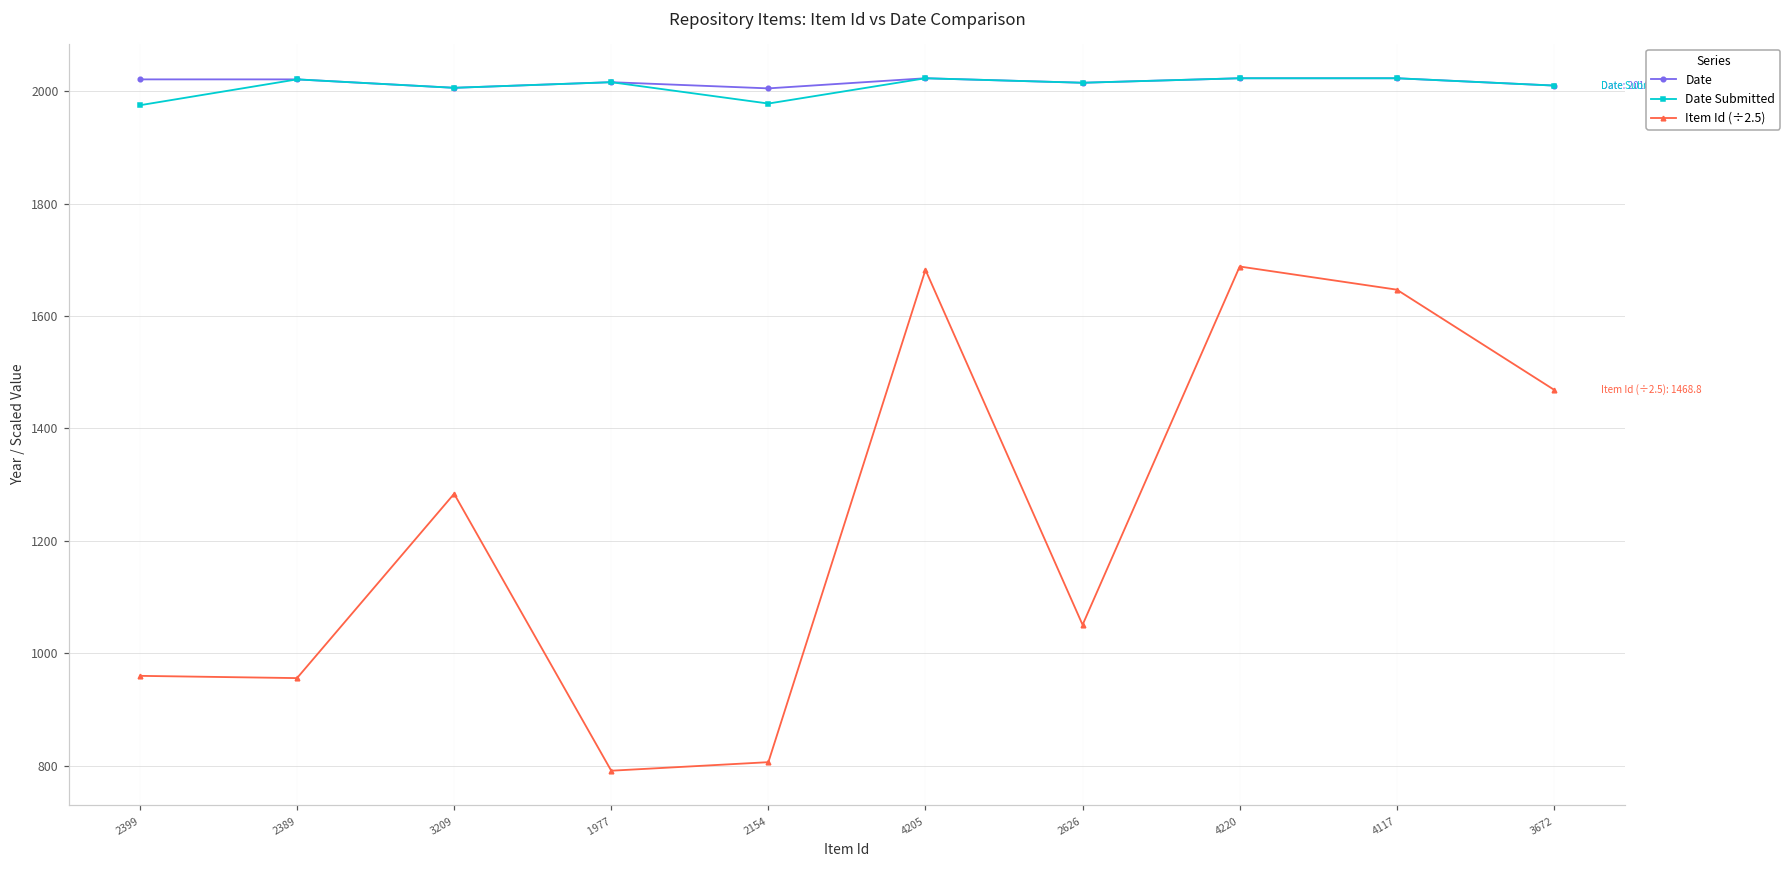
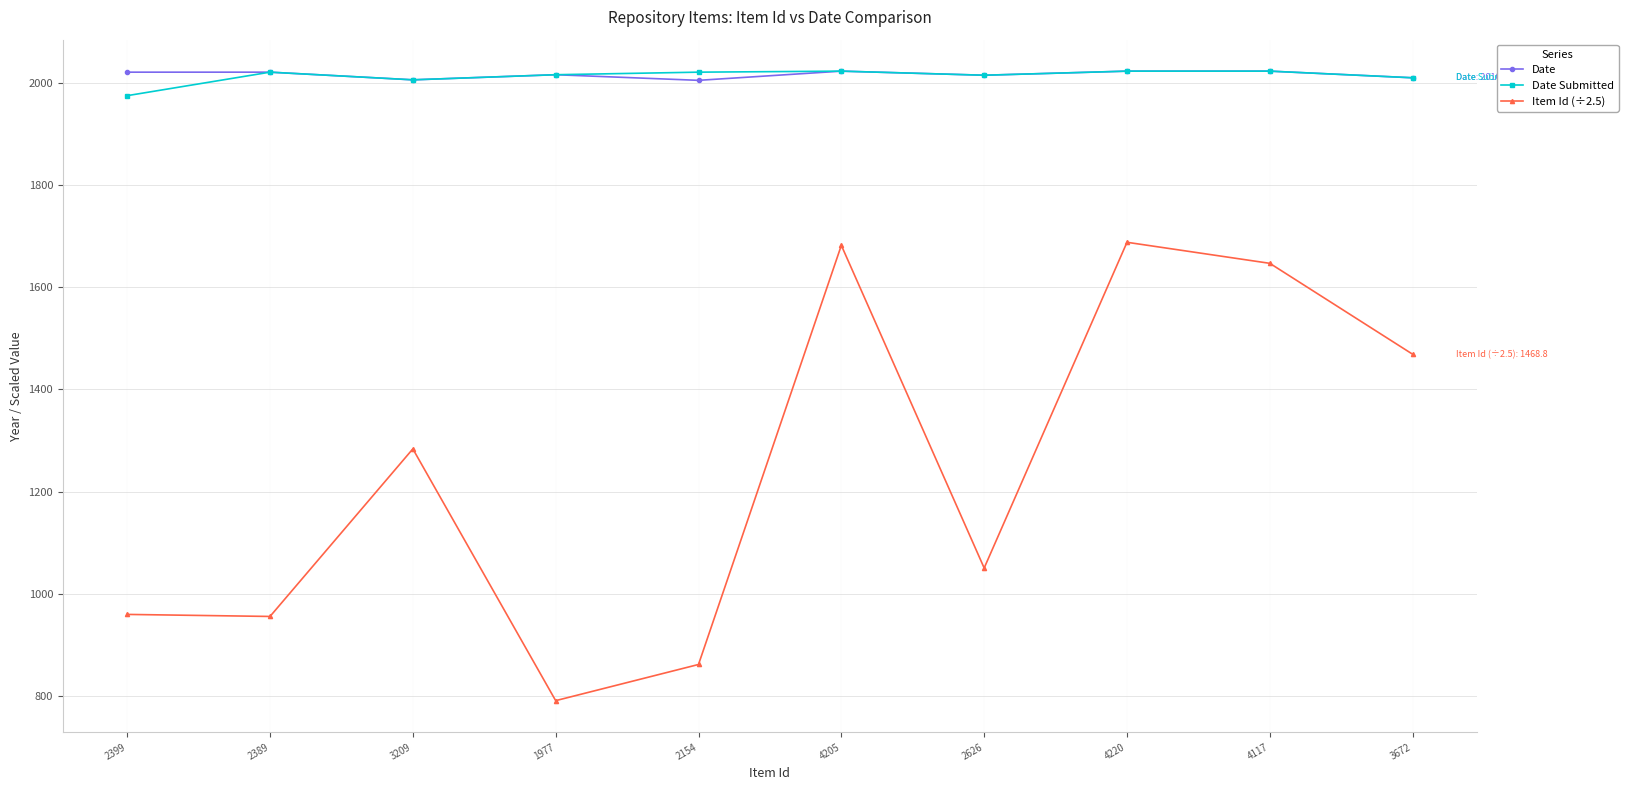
Date Submitted, 2154: 1980 -> 2020
Item Id (÷2.5), 2154: 810 -> 860
